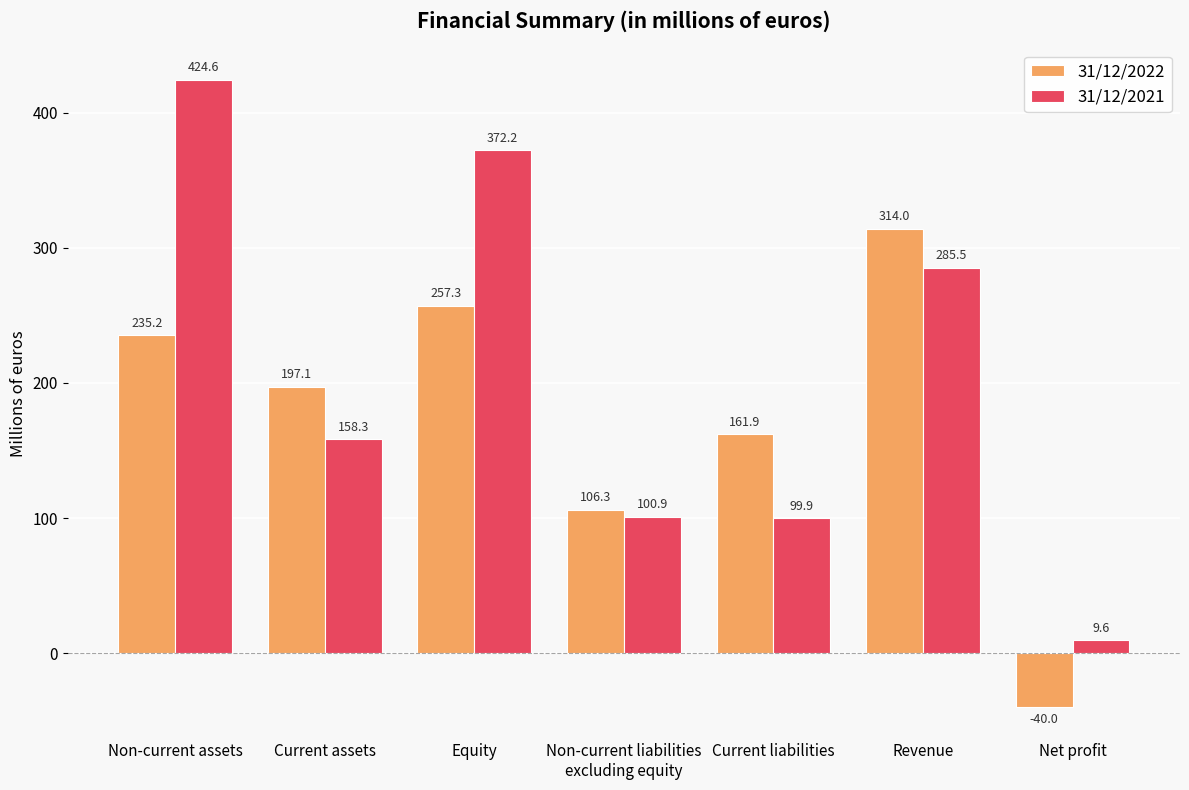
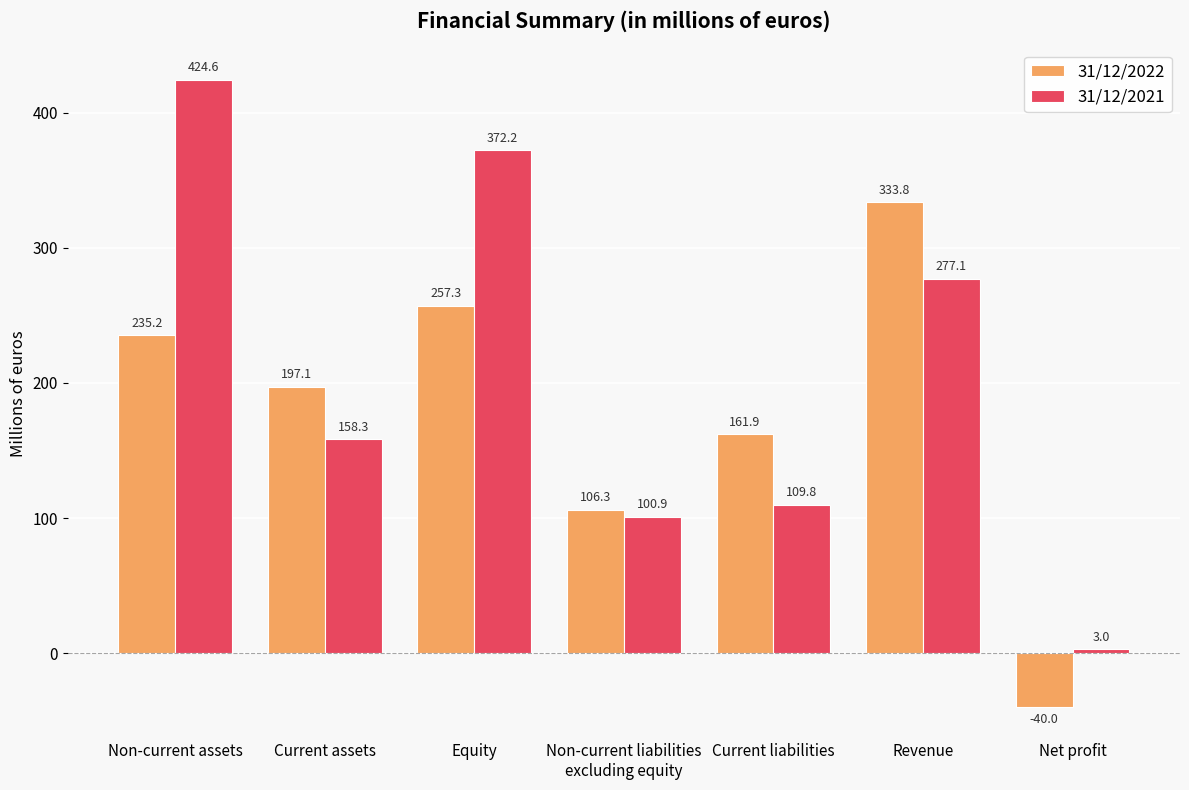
31/12/2021, Current liabilities: 99.9 -> 109.8
31/12/2022, Revenue: 314.0 -> 333.8
31/12/2021, Revenue: 285.5 -> 277.1
31/12/2021, Net profit: 9.6 -> 3.0
